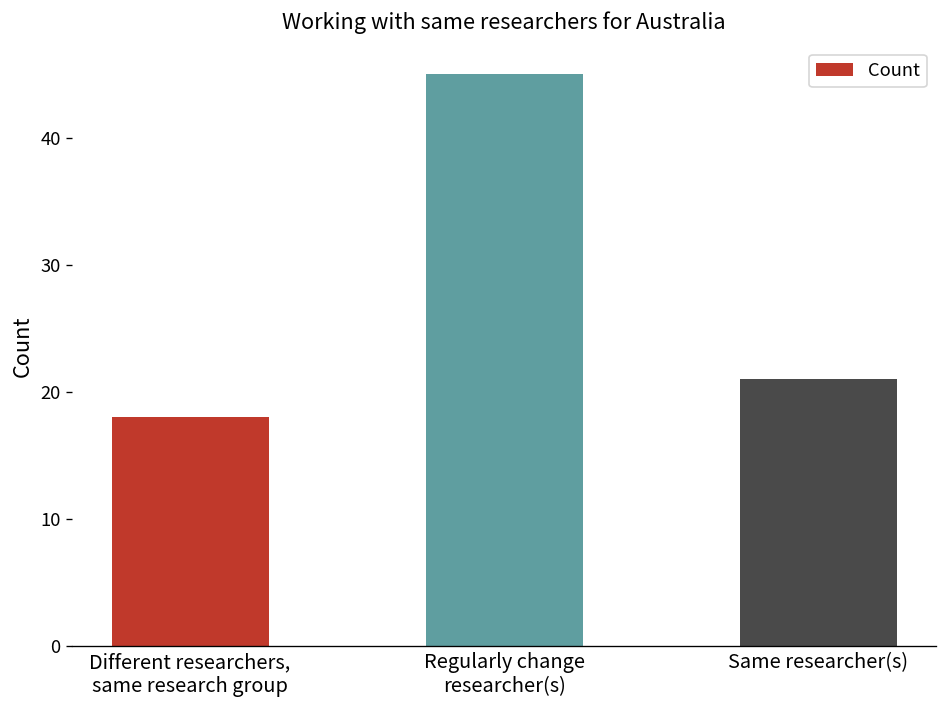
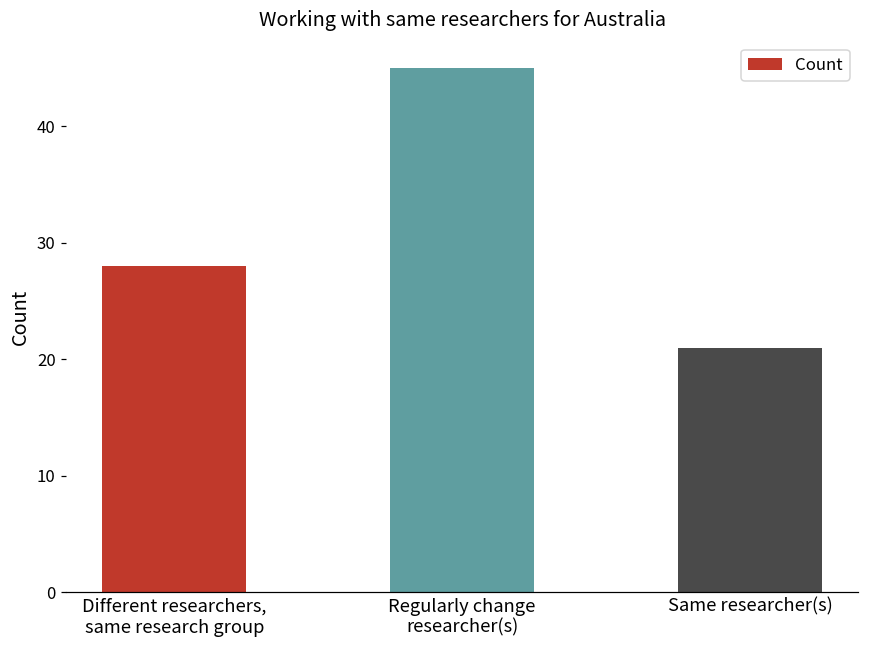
Different researchers, same research group: 18 -> 28
